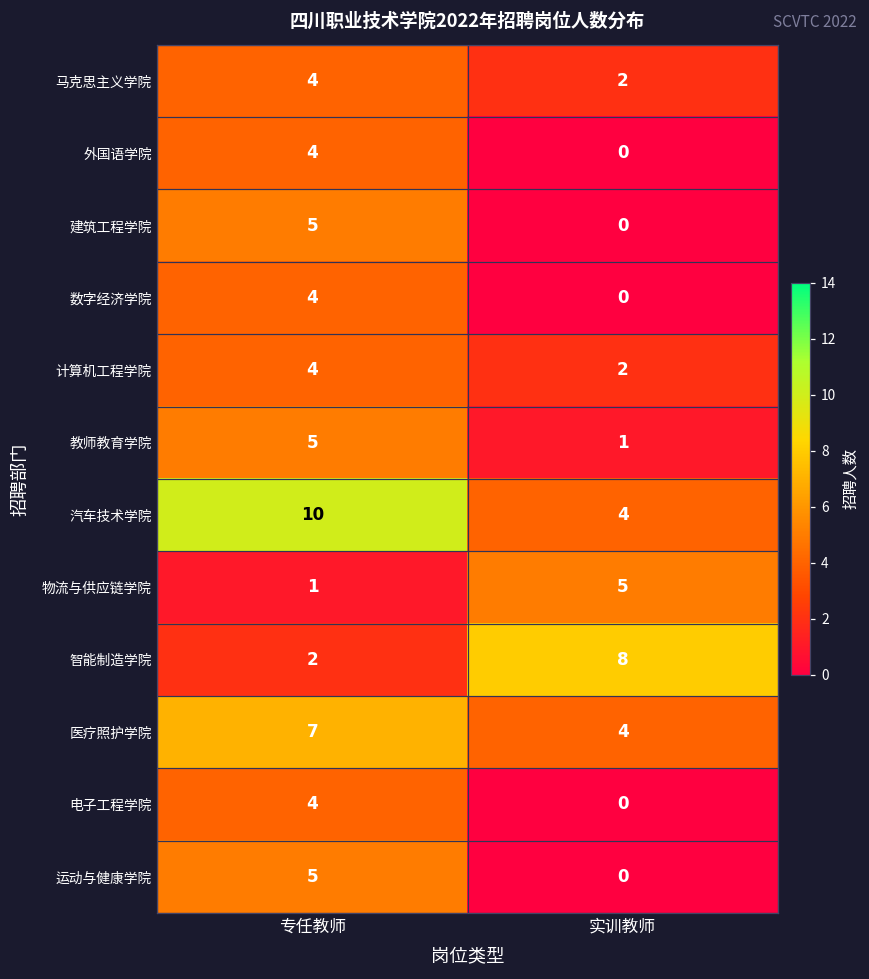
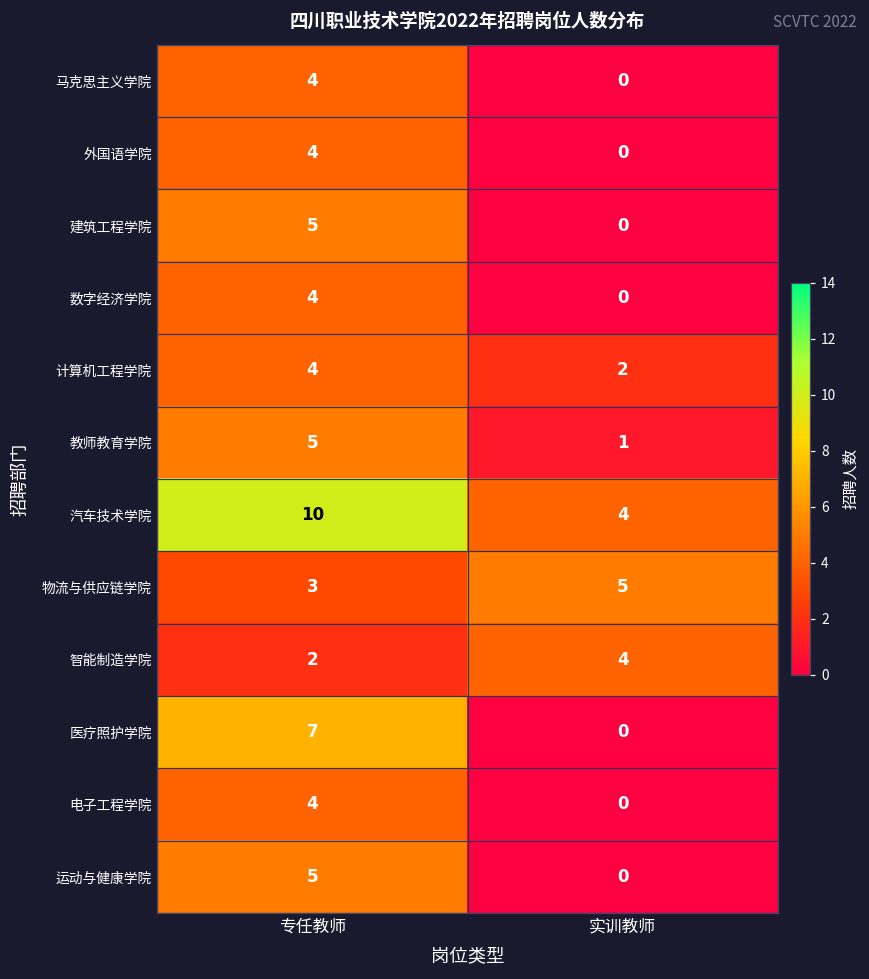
马克思主义学院, 实训教师: 2 -> 0
物流与供应链学院, 专任教师: 1 -> 3
智能制造学院, 实训教师: 8 -> 4
医疗照护学院, 实训教师: 4 -> 0
